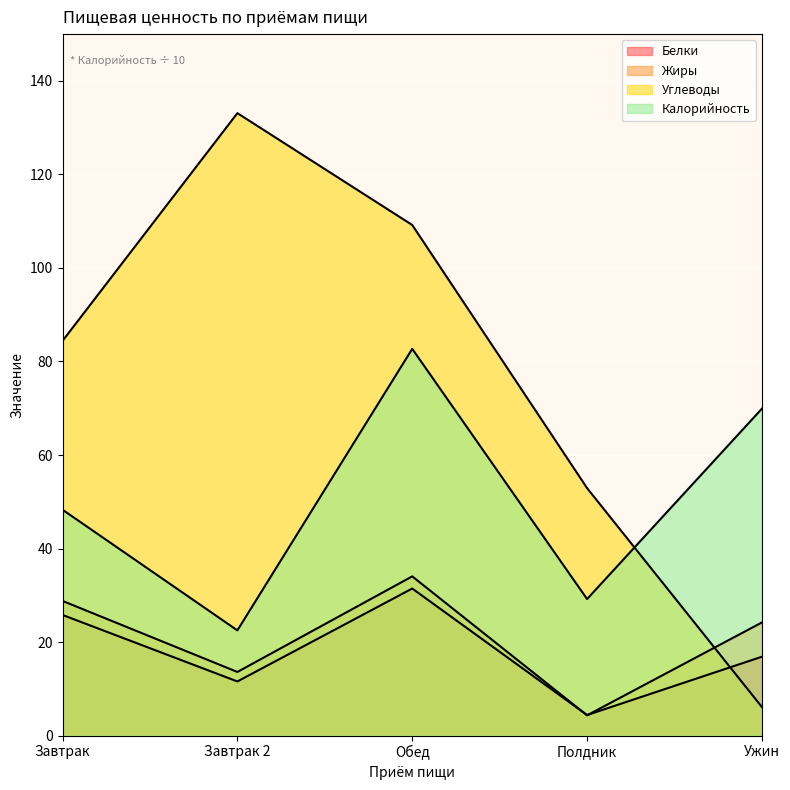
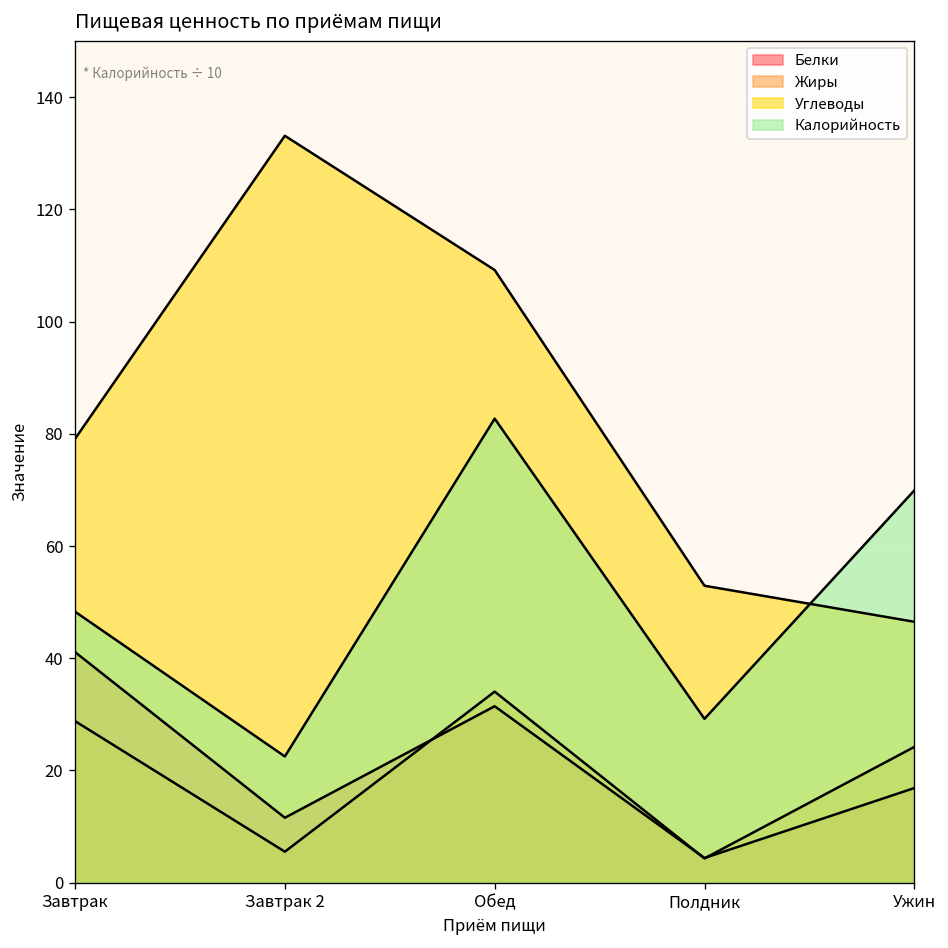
Белки, Завтрак: 26 -> 41
Углеводы, Завтрак: 84 -> 79
Жиры, Завтрак 2: 14 -> 6
Углеводы, Ужин: 6 -> 47
